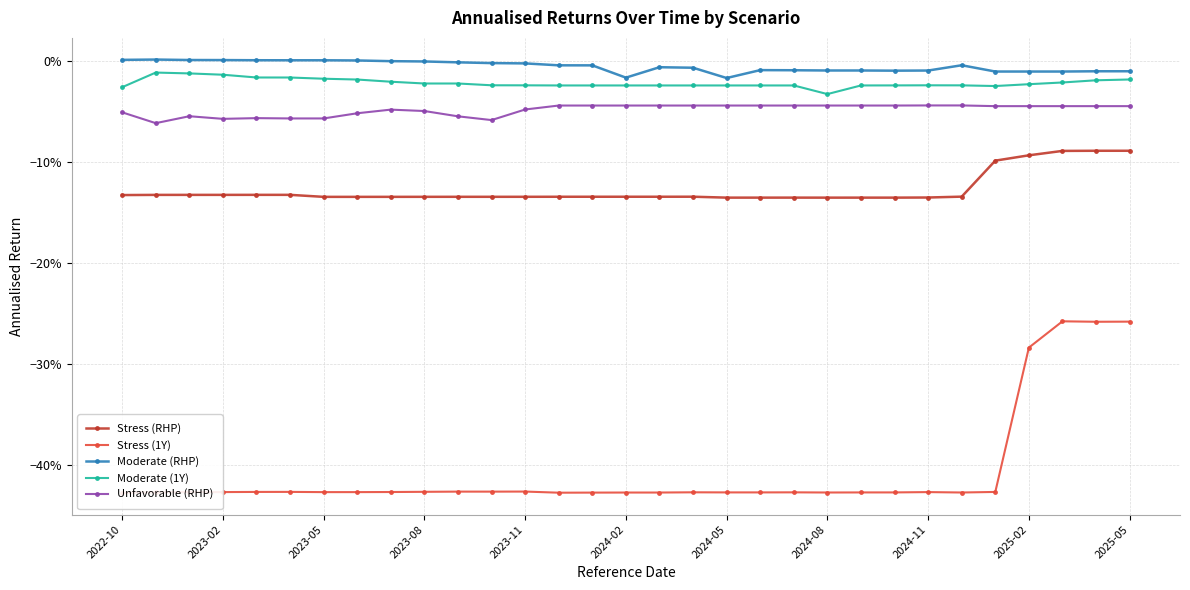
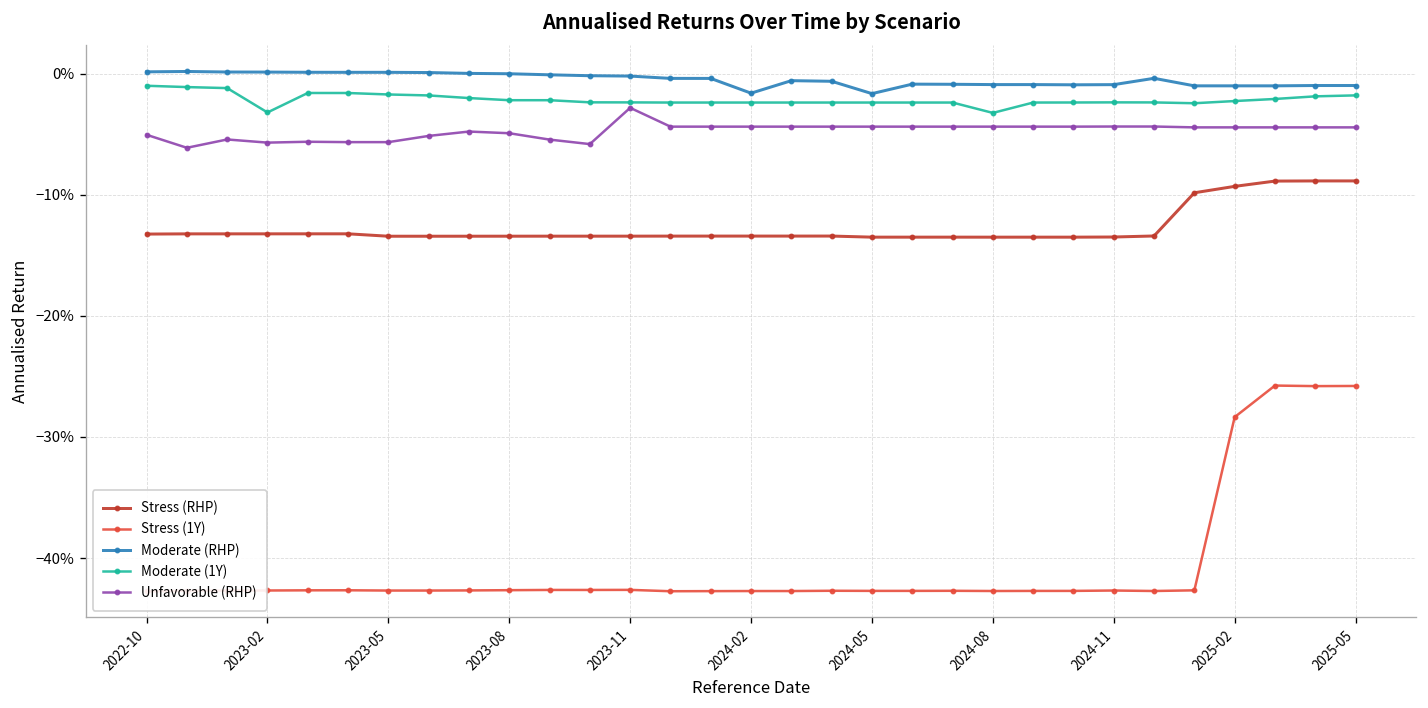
Moderate (1Y), 2022-10: -2.6% -> -1.0%
Moderate (1Y), 2023-02: -1.3% -> -3.2%
Unfavorable (RHP), 2023-11: -4.8% -> -2.8%
